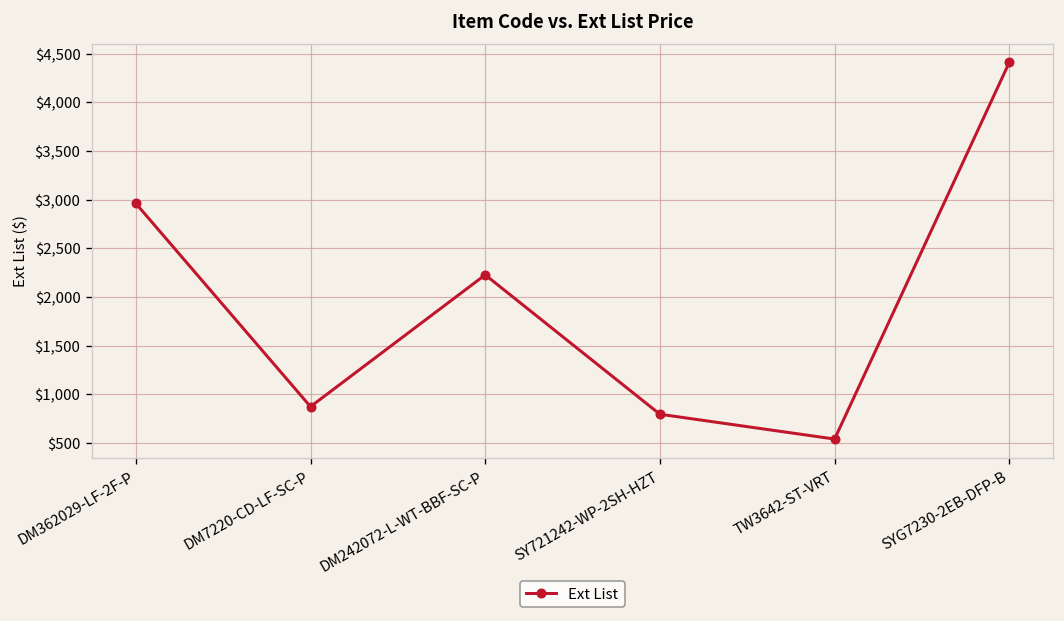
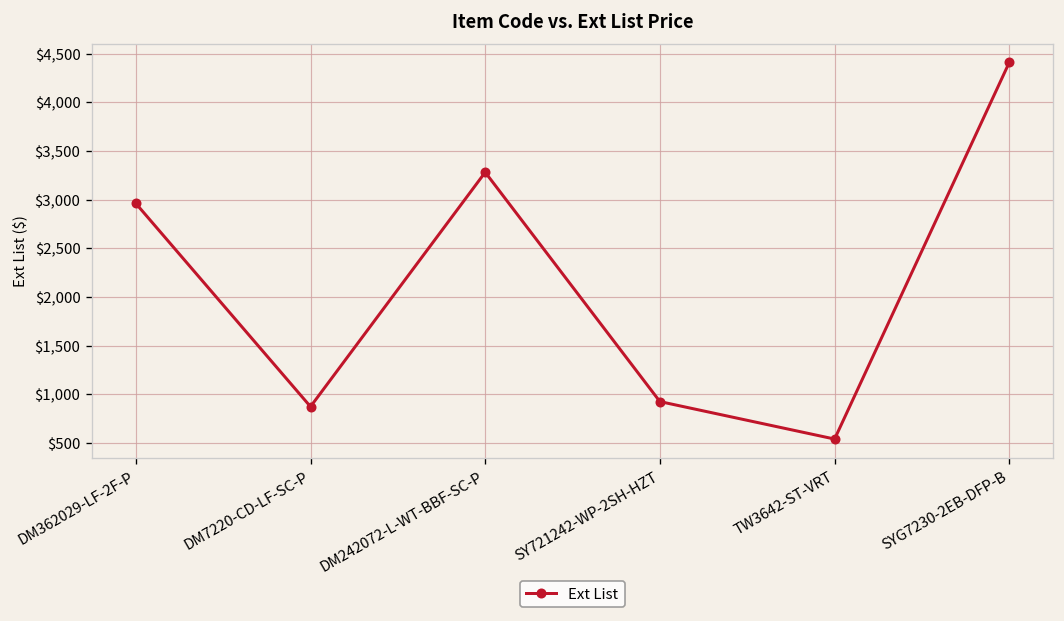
DM242072-L-WT-BBF-SC-P: $2,200 -> $3,300
SY721242-WP-2SH-HZT: $800 -> $900
